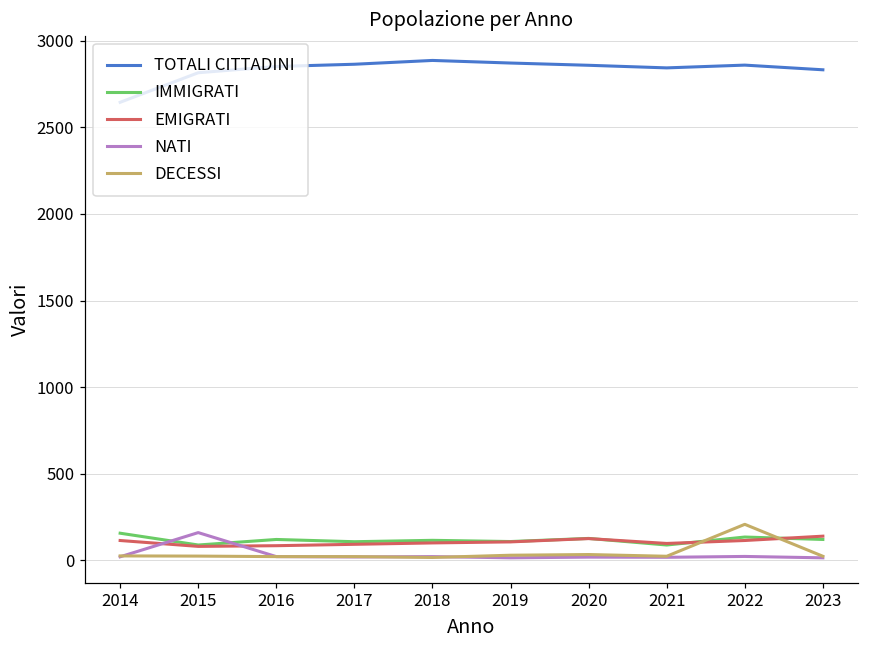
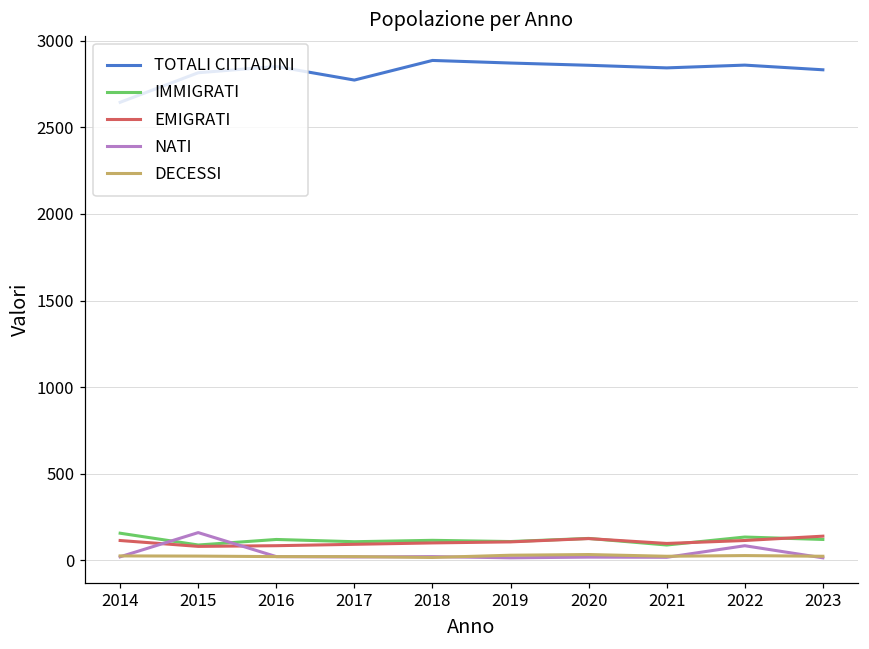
TOTALI CITTADINI, 2017: 2860 -> 2770
NATI, 2022: 20 -> 80
DECESSI, 2022: 210 -> 30
